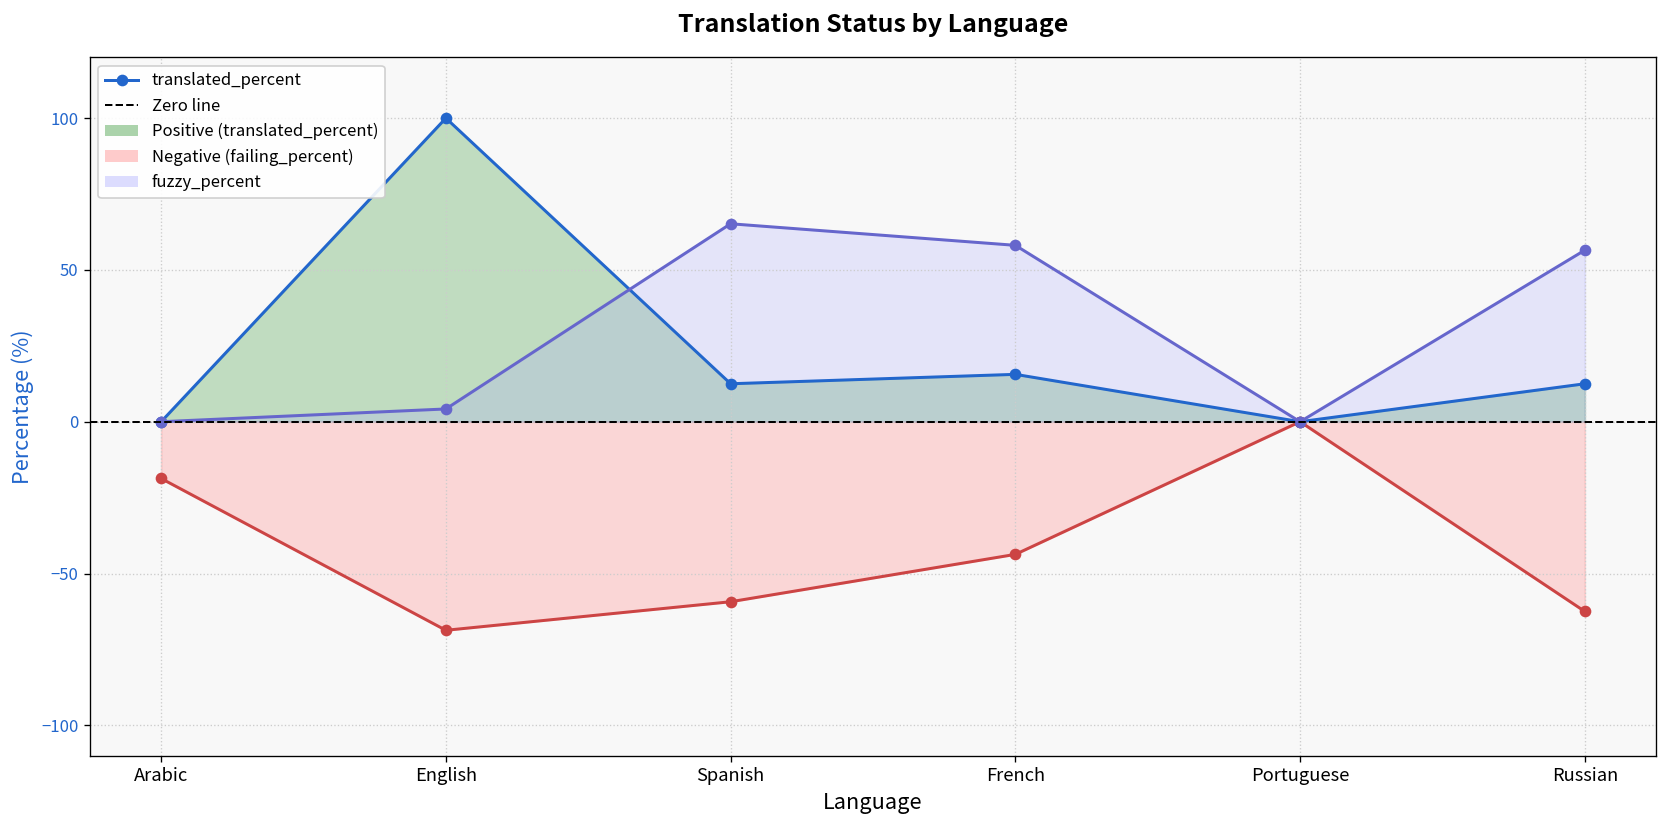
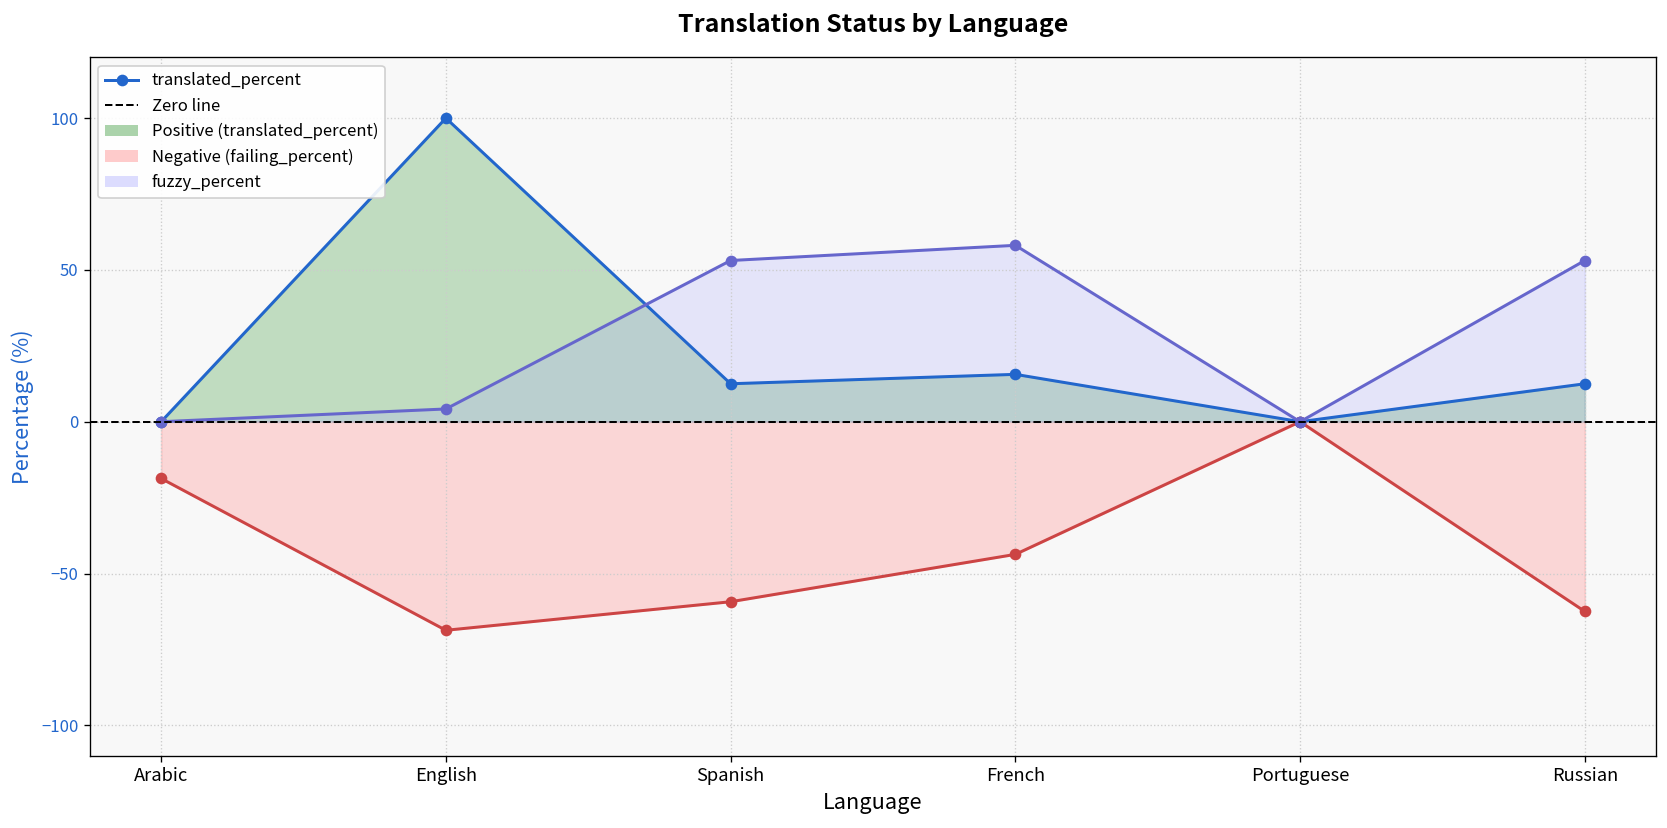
fuzzy_percent, Spanish: 65 -> 53
fuzzy_percent, Russian: 57 -> 53
